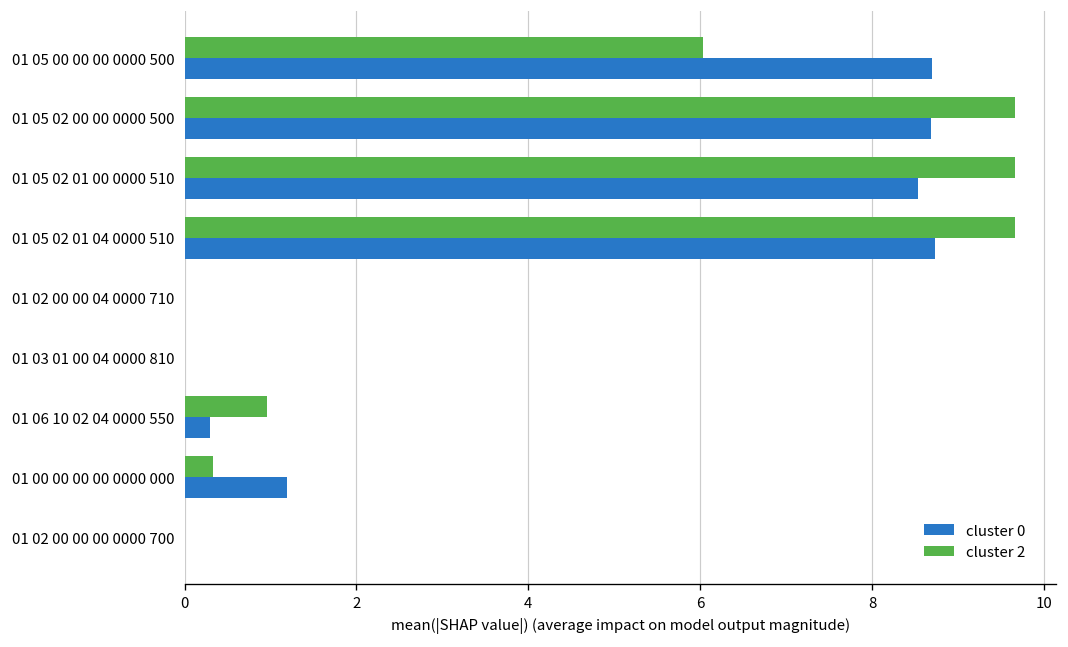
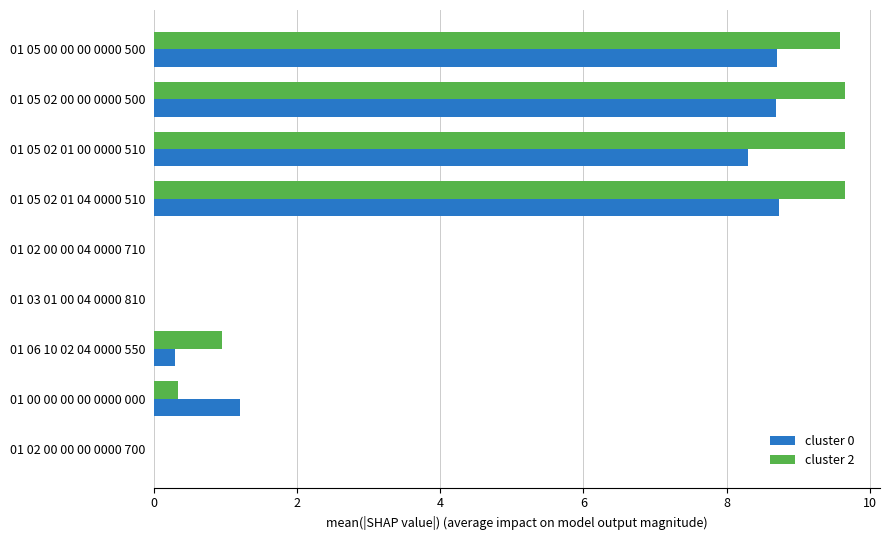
cluster 2, 01 05 00 00 00 0000 500: 6.0 -> 9.6
cluster 0, 01 05 02 01 00 0000 510: 8.5 -> 8.3
